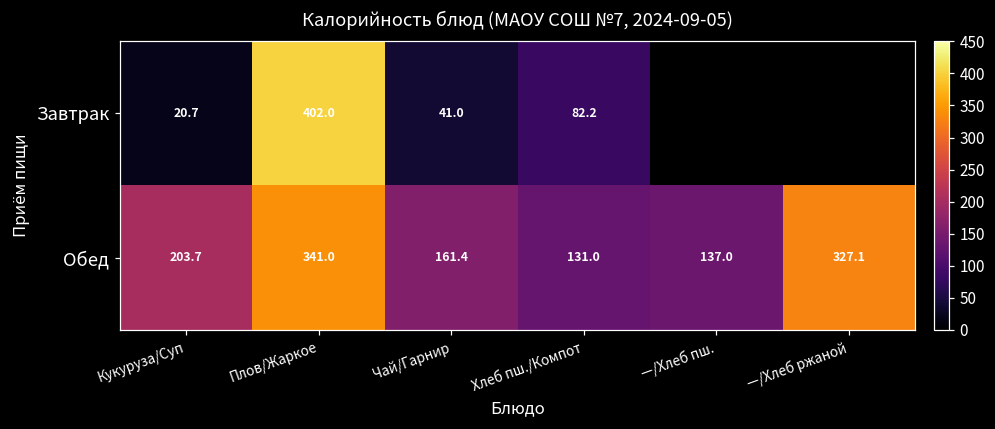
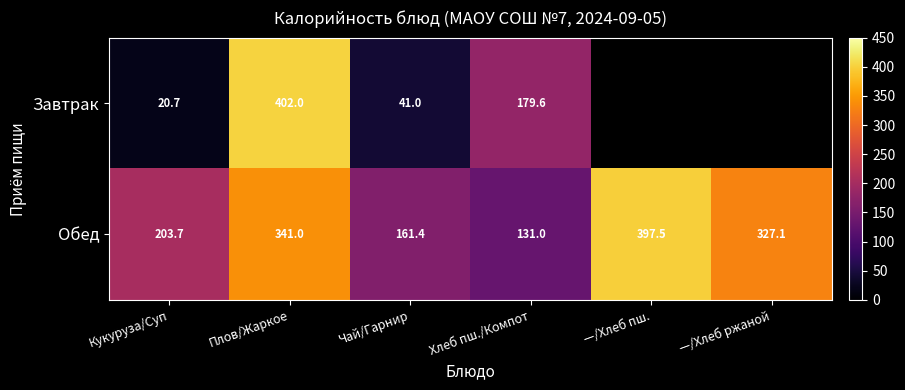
Завтрак, Хлеб пш./Компот: 82.2 -> 179.6
Обед, —/Хлеб пш.: 137.0 -> 397.5
